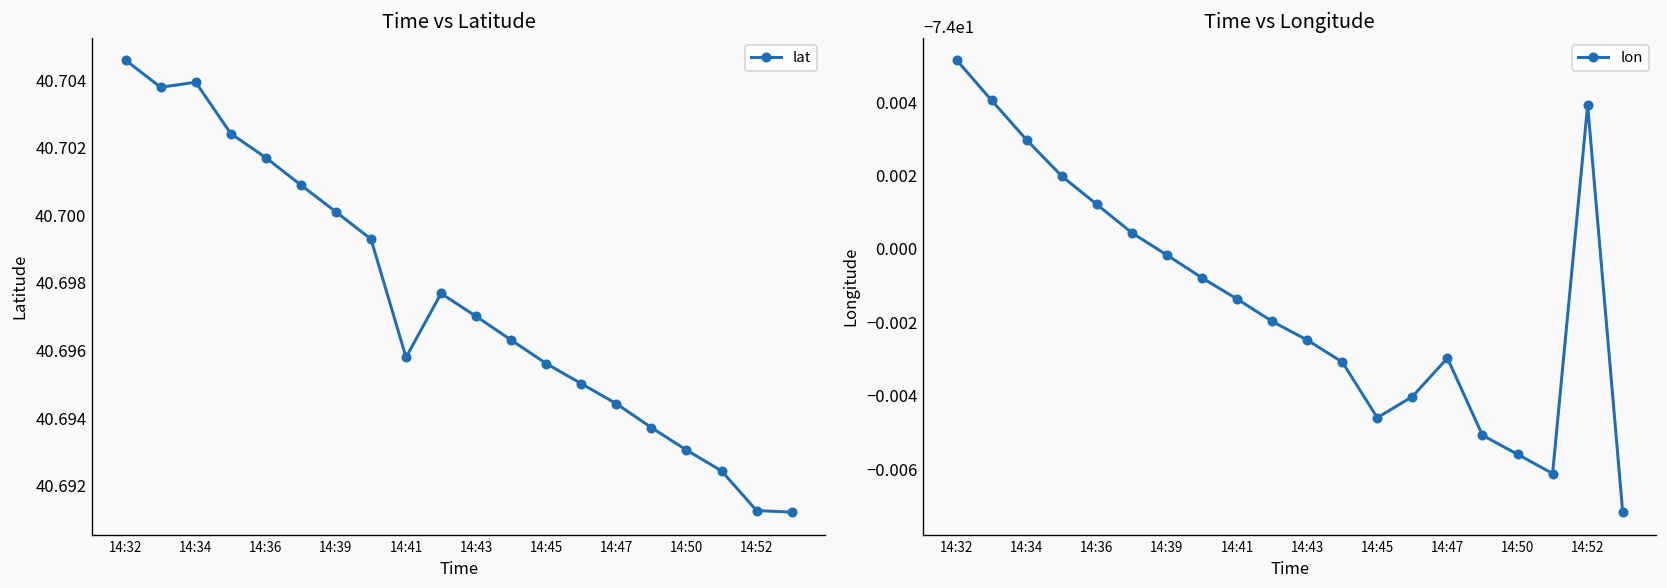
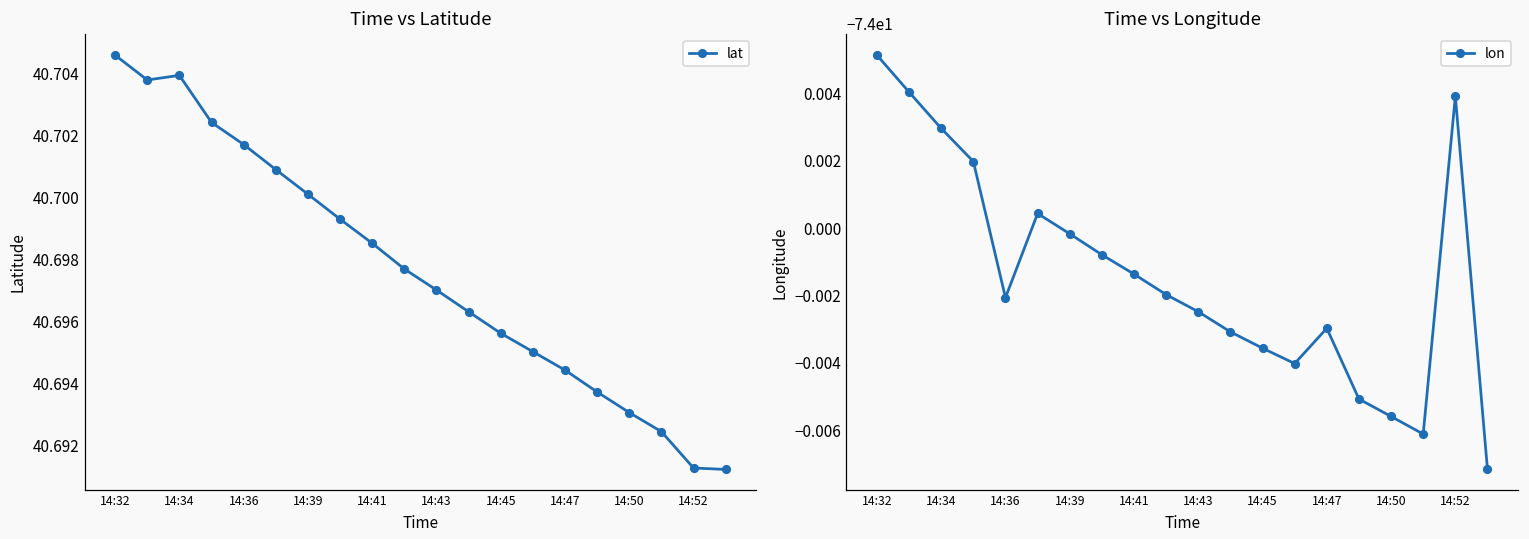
Time vs Latitude, 14:41: 40.6958 -> 40.6985
Time vs Longitude, 14:36: -73.9988 -> -74.0021
Time vs Longitude, 14:45: -74.0046 -> -74.0036
